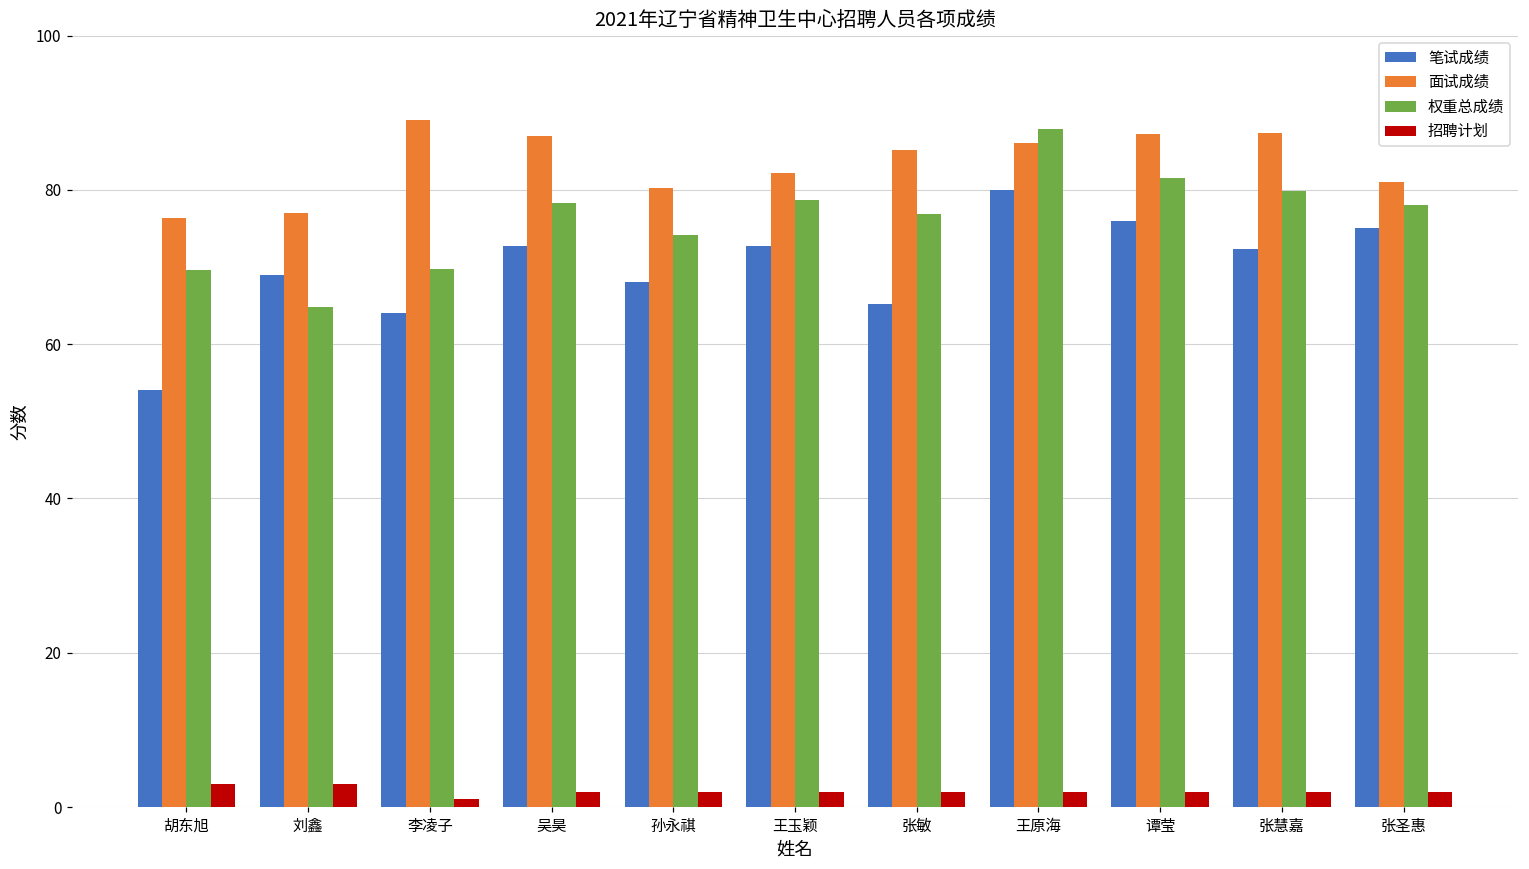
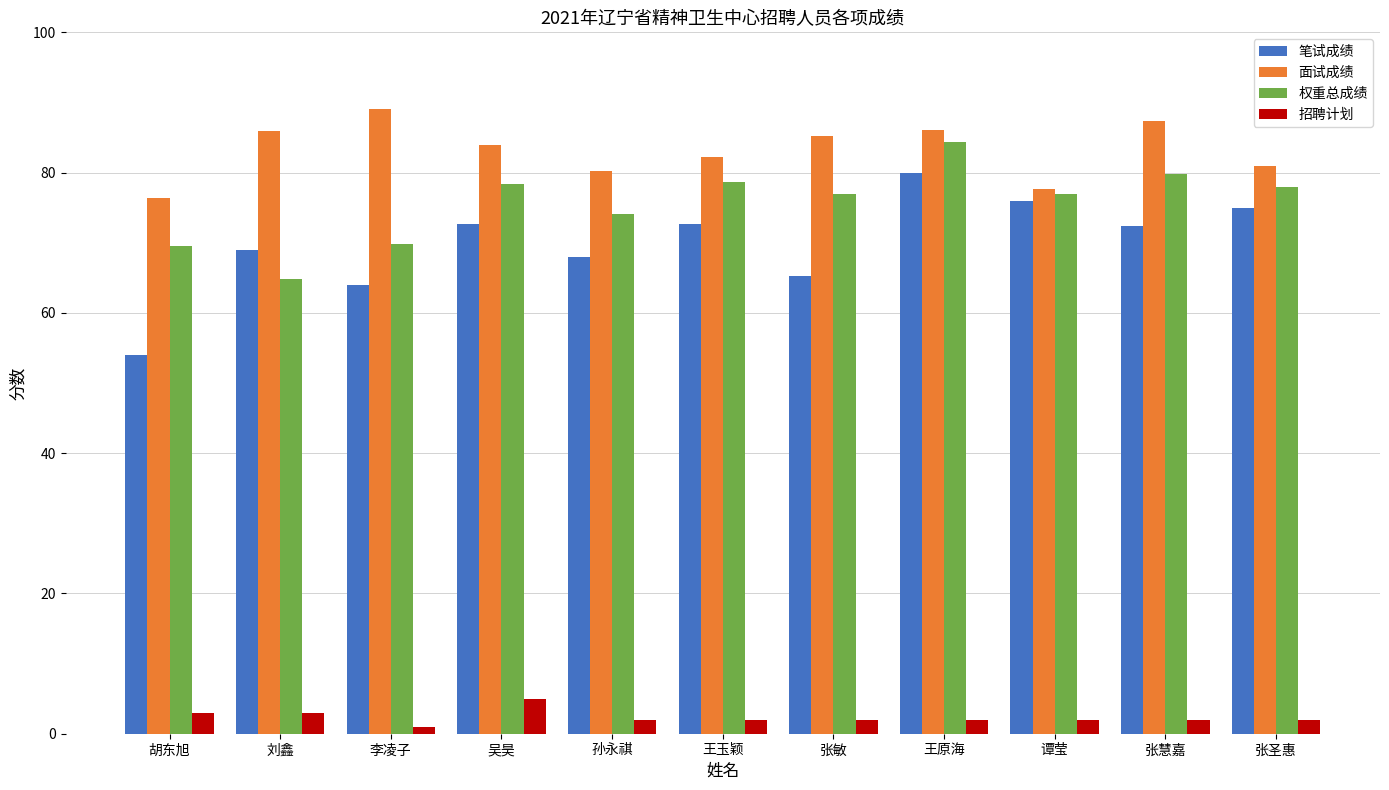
面试成绩, 刘鑫: 77 -> 86
面试成绩, 吴昊: 87 -> 84
招聘计划, 吴昊: 2 -> 5
权重总成绩, 王原海: 88 -> 84
面试成绩, 谭莹: 87 -> 78
权重总成绩, 谭莹: 82 -> 77
